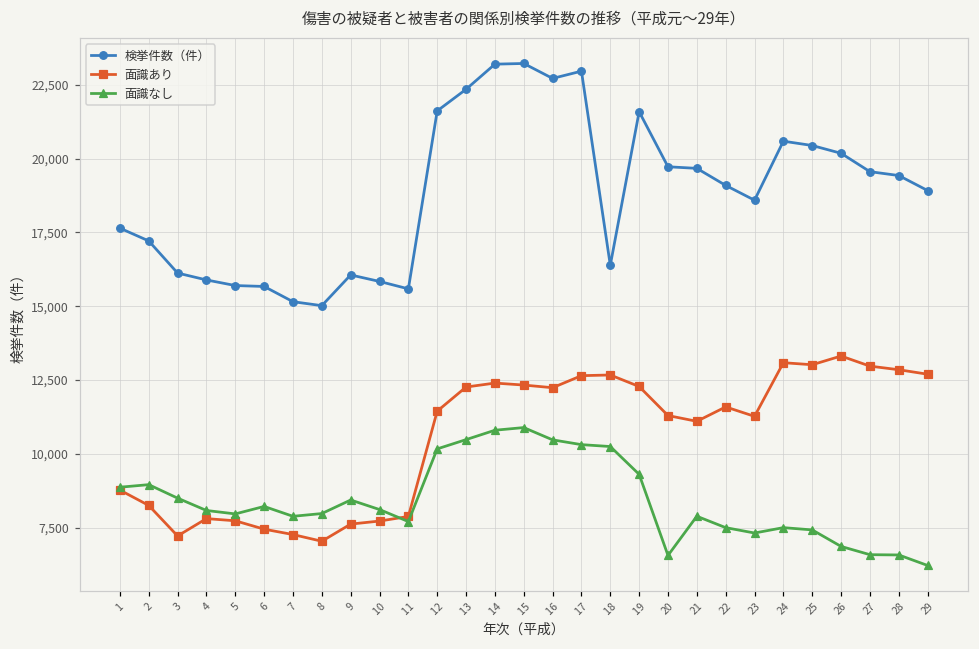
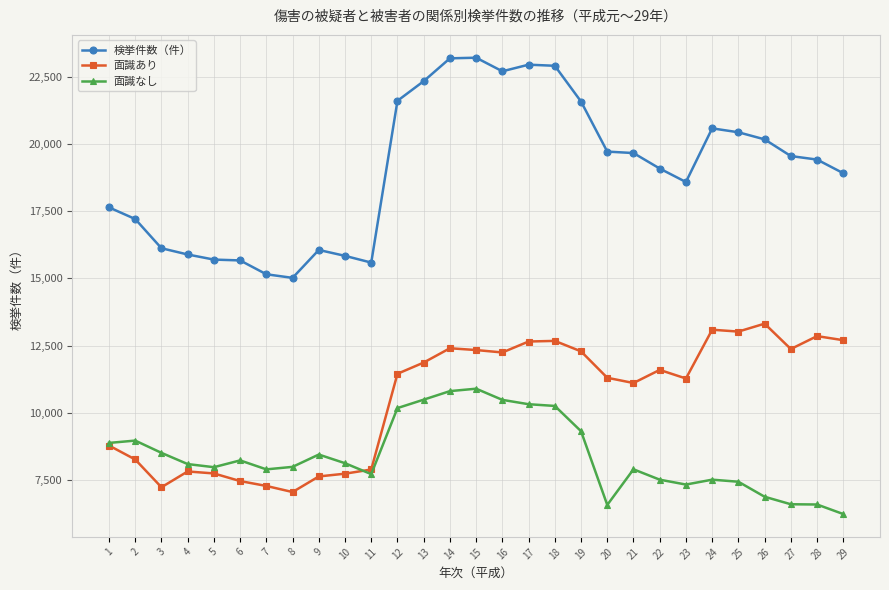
面識あり, 13: 12,300 -> 11,900
検挙件数（件）, 18: 16,400 -> 22,900
面識あり, 27: 13,000 -> 12,400
